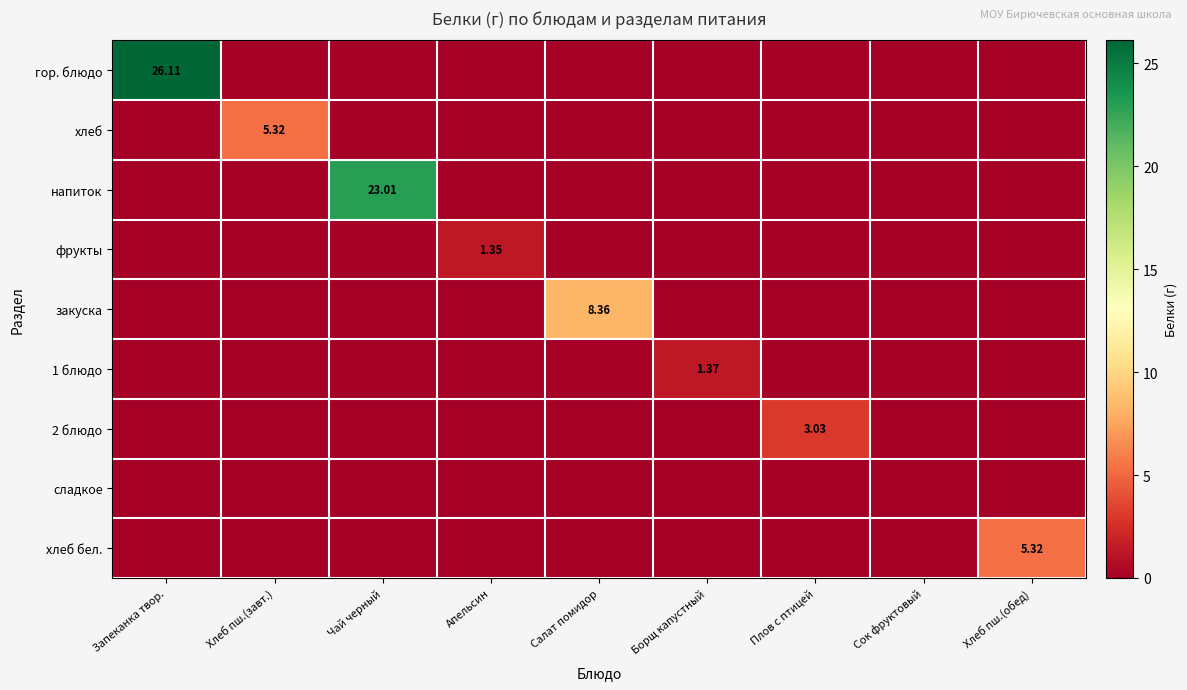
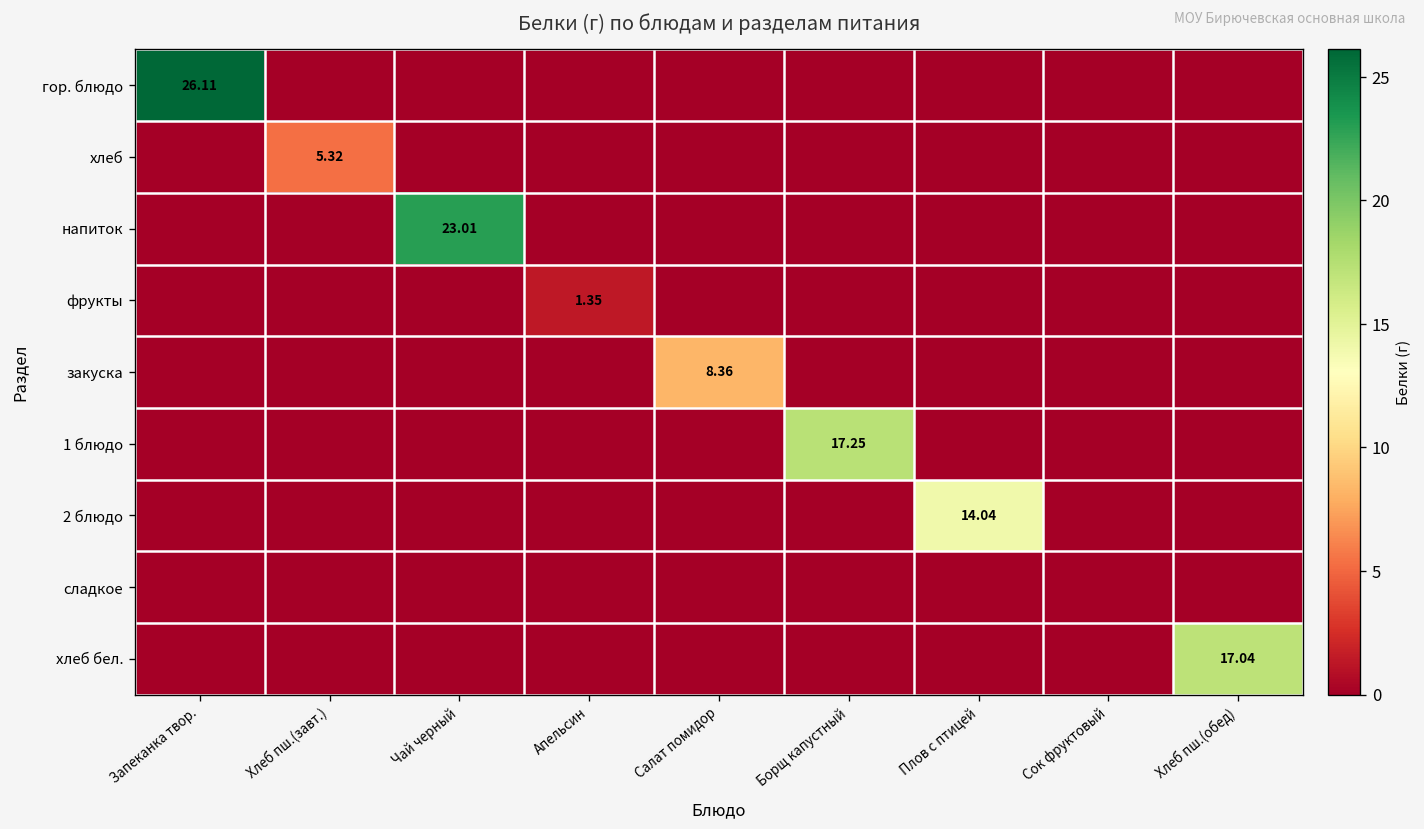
1 блюдо, Борщ капустный: 1.37 -> 17.25
2 блюдо, Плов с птицей: 3.03 -> 14.04
хлеб бел., Хлеб пш.(обед): 5.32 -> 17.04
